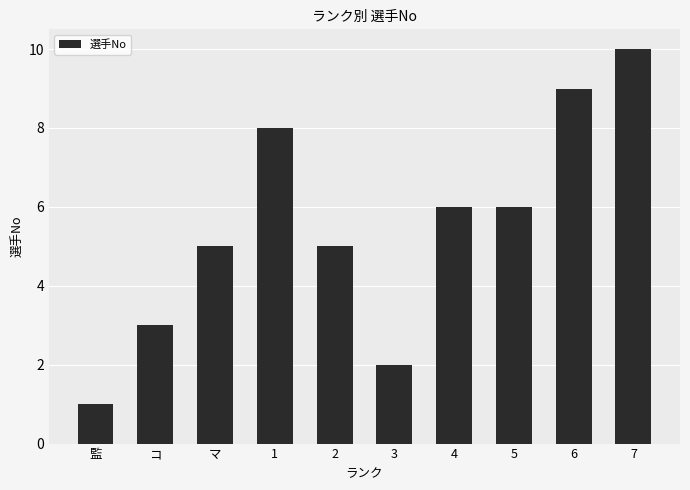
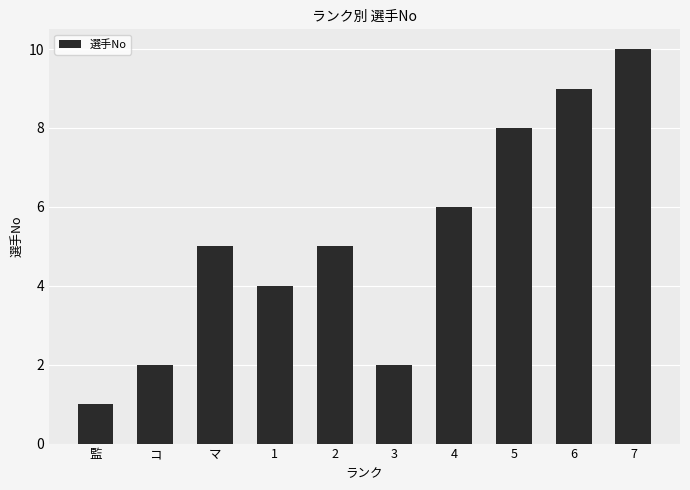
コ: 3 -> 2
1: 8 -> 4
5: 6 -> 8
